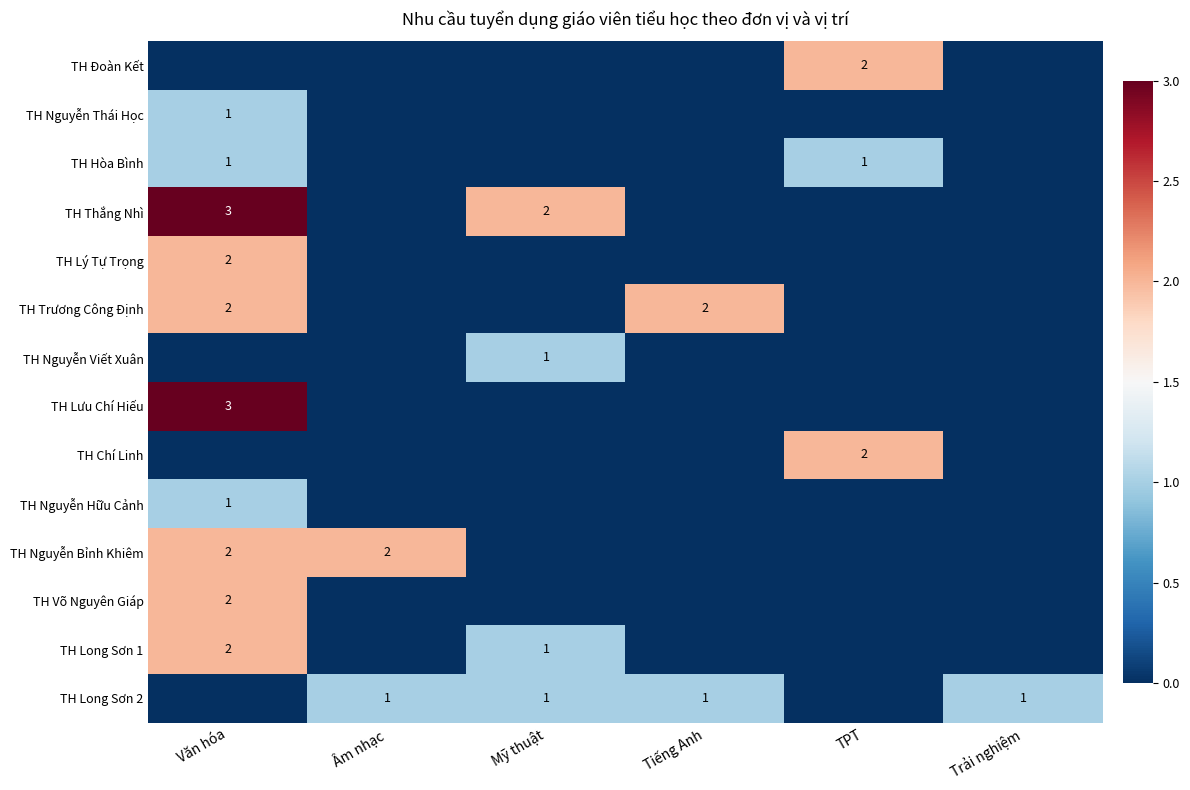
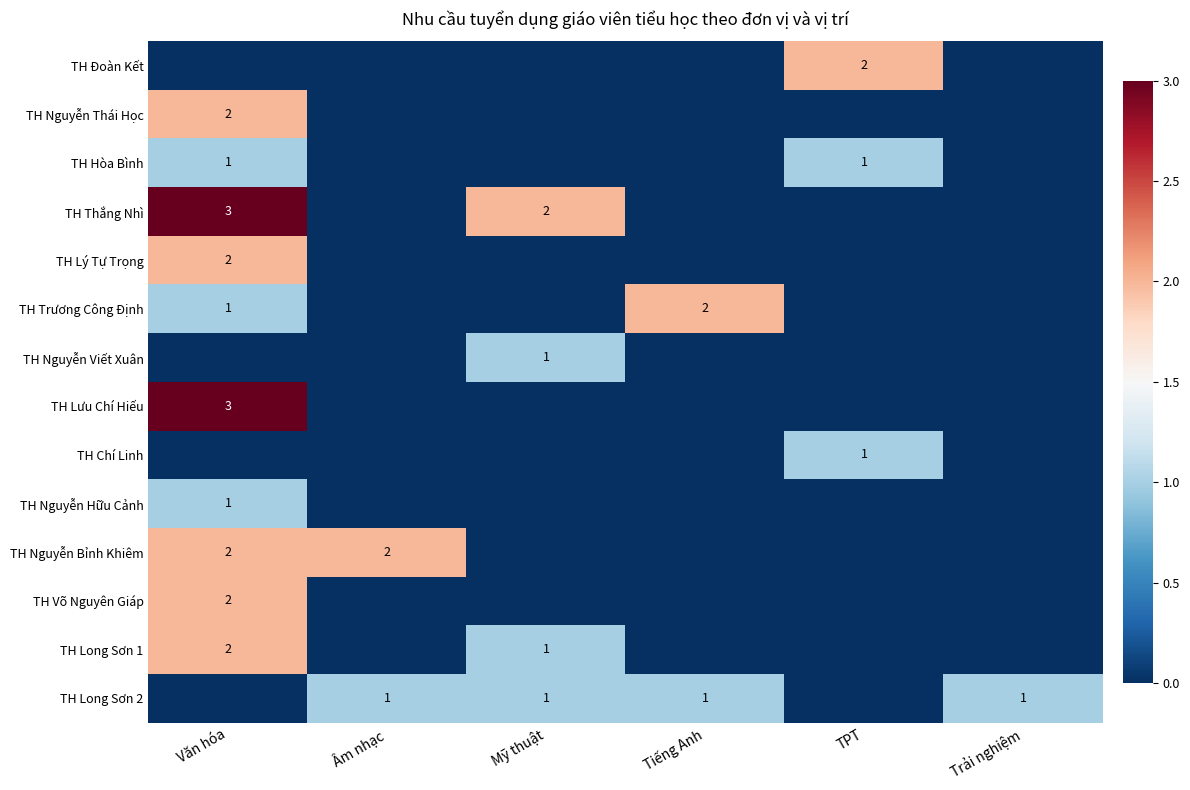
TH Nguyễn Thái Học, Văn hóa: 1 -> 2
TH Trương Công Định, Văn hóa: 2 -> 1
TH Chí Linh, TPT: 2 -> 1
